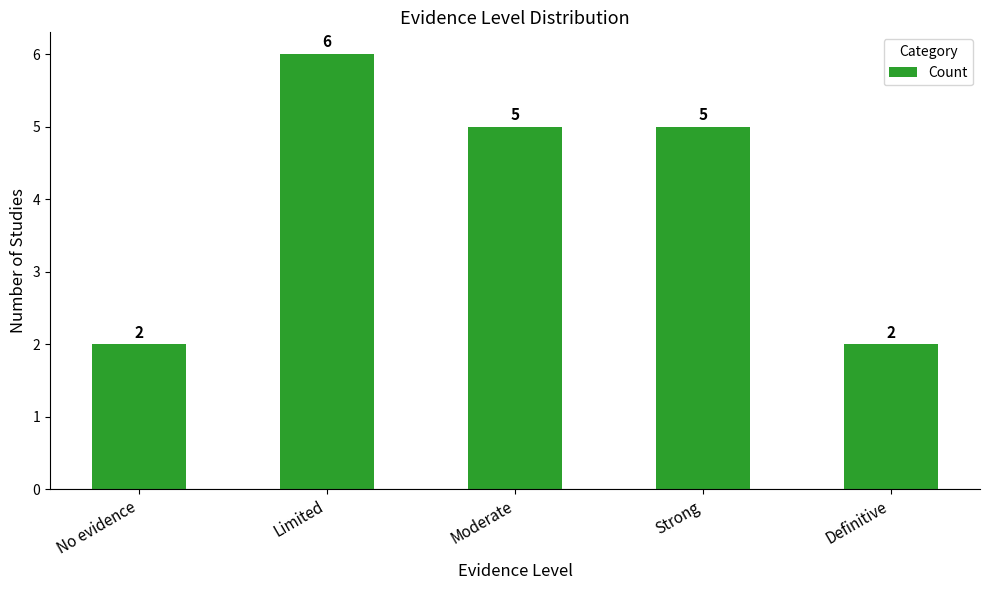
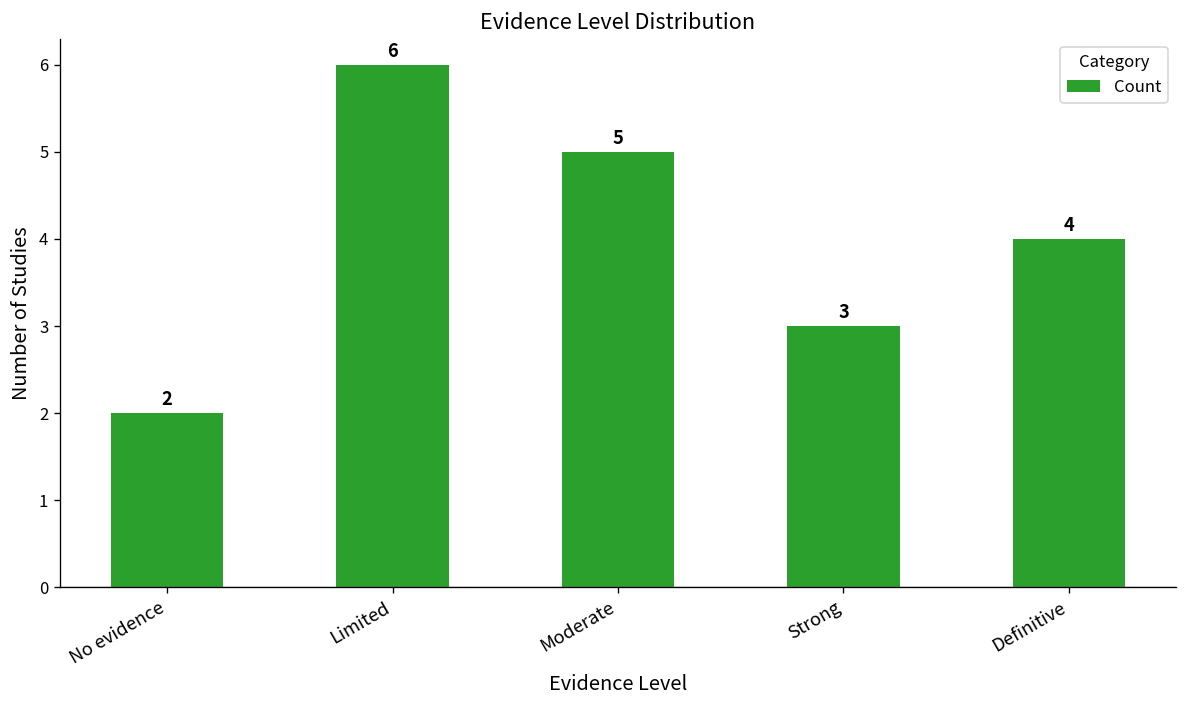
Strong: 5 -> 3
Definitive: 2 -> 4
